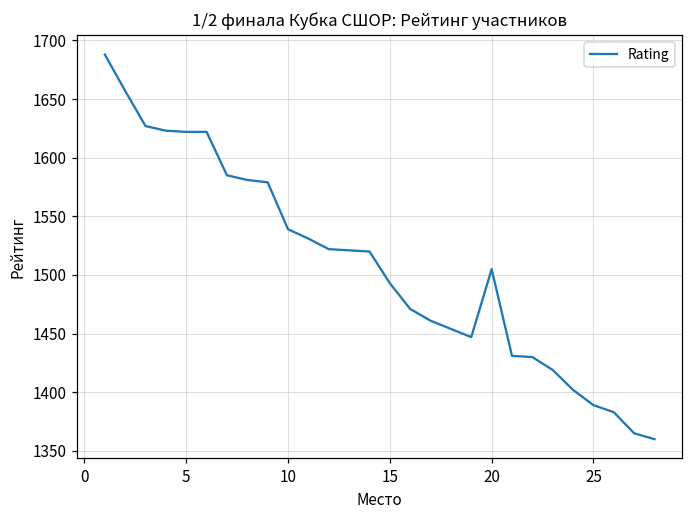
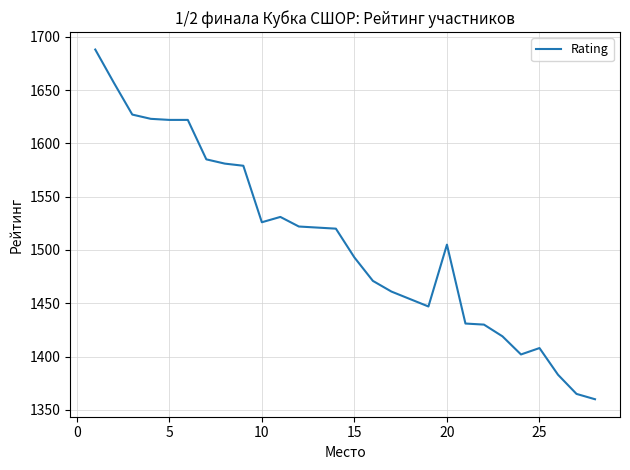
10: 1539 -> 1526
25: 1389 -> 1408
